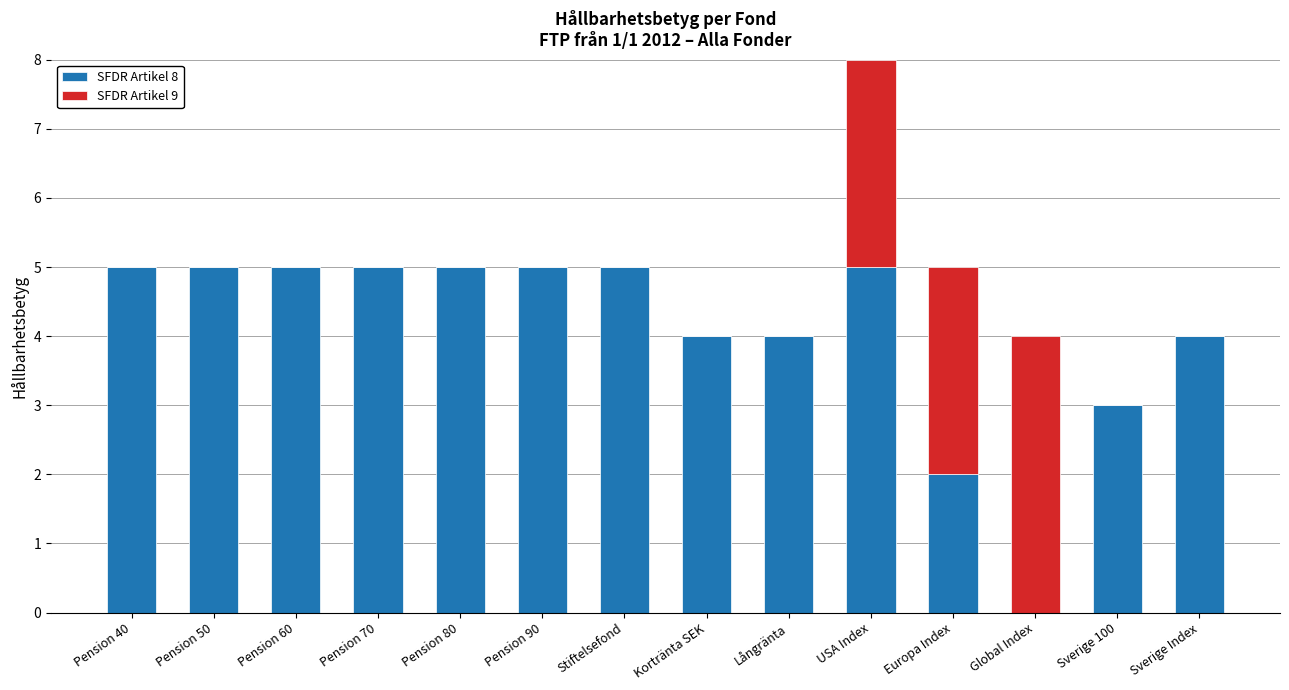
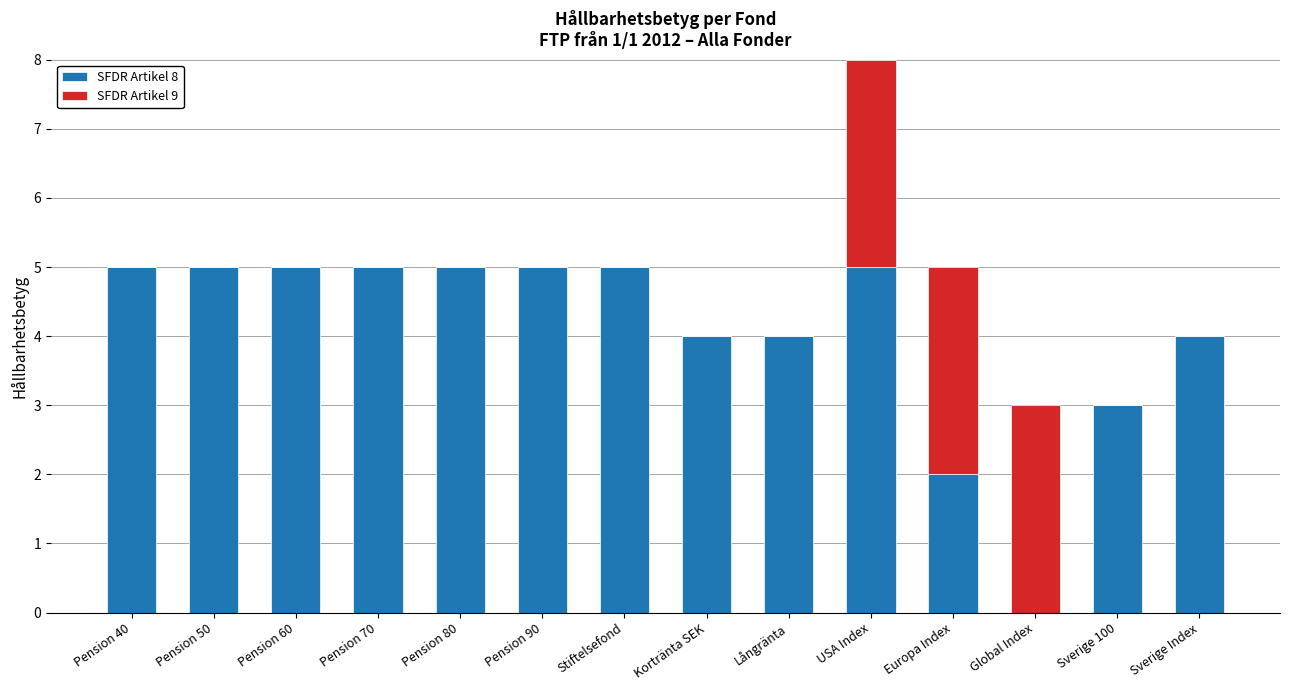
SFDR Artikel 9, Global Index: 4 -> 3
